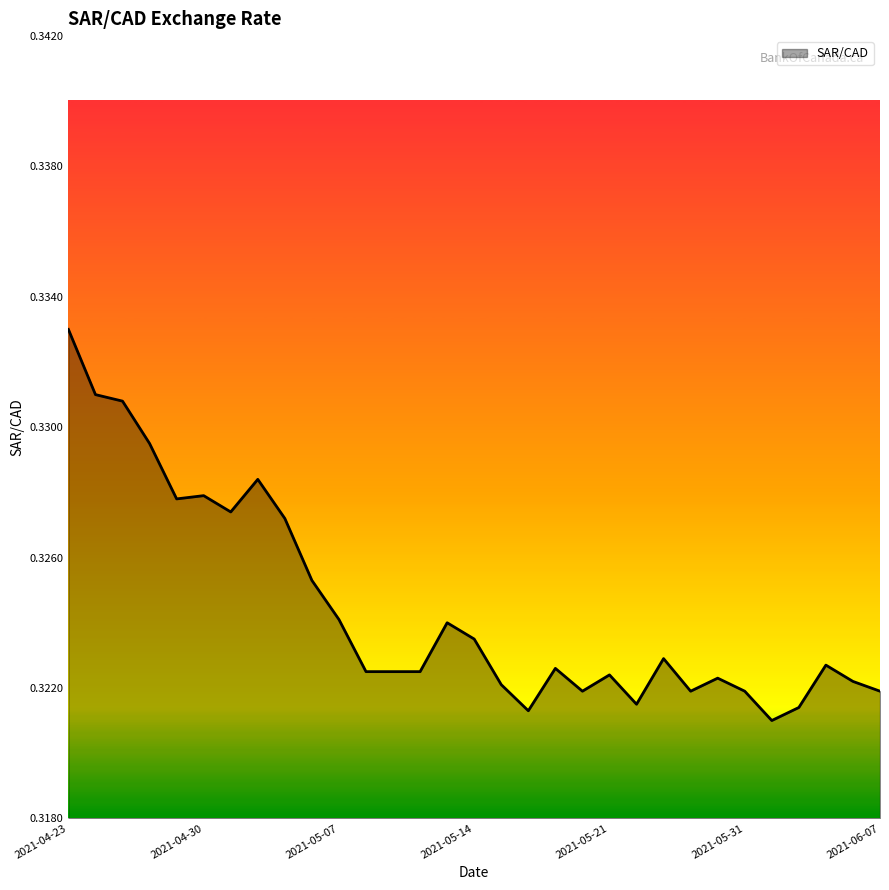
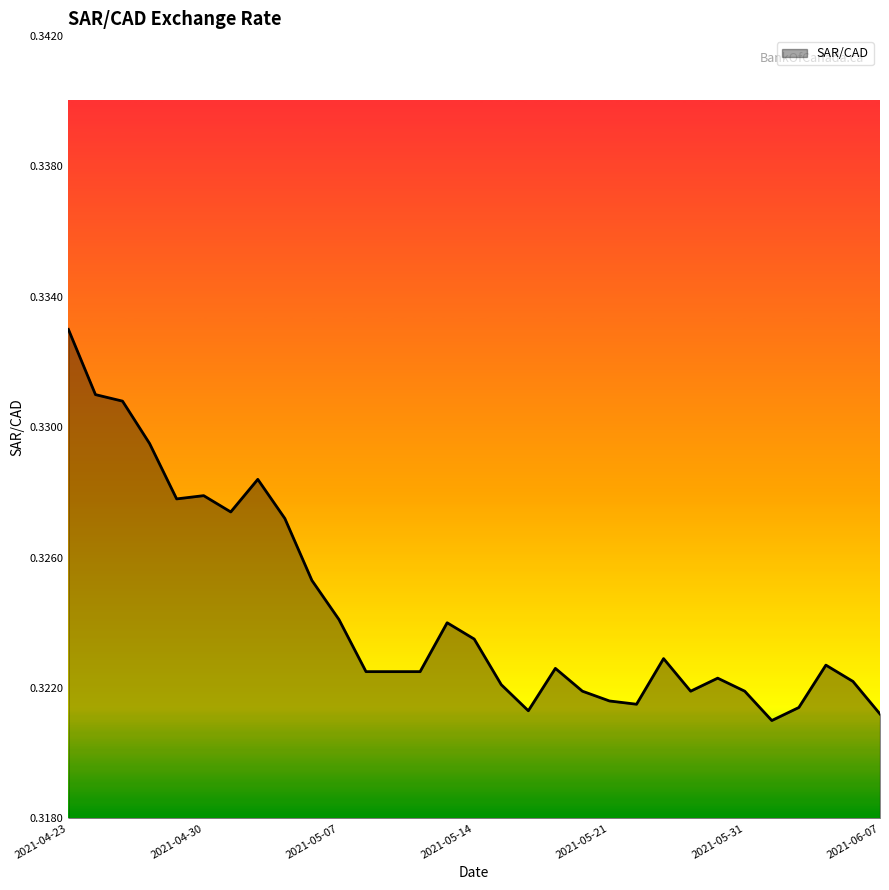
2021-05-21: 0.3224 -> 0.3216
2021-06-07: 0.3219 -> 0.3212
